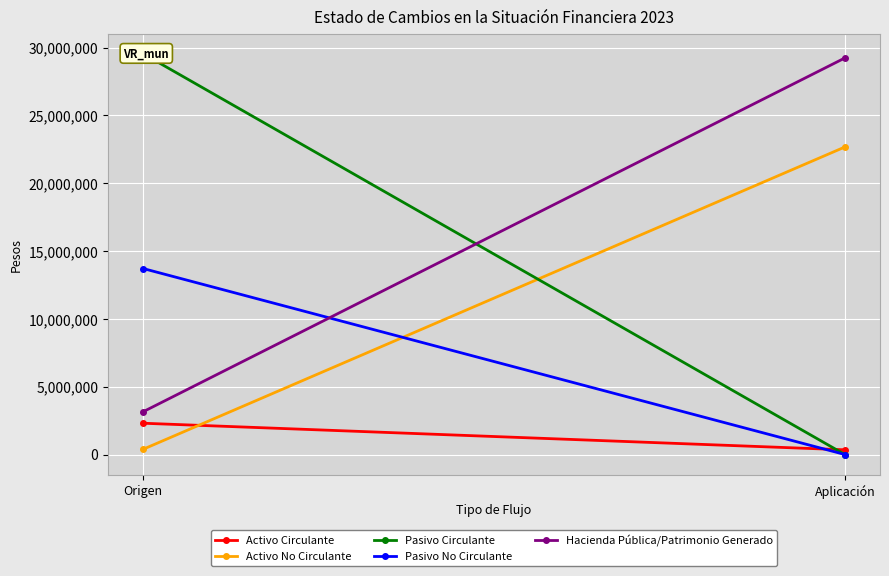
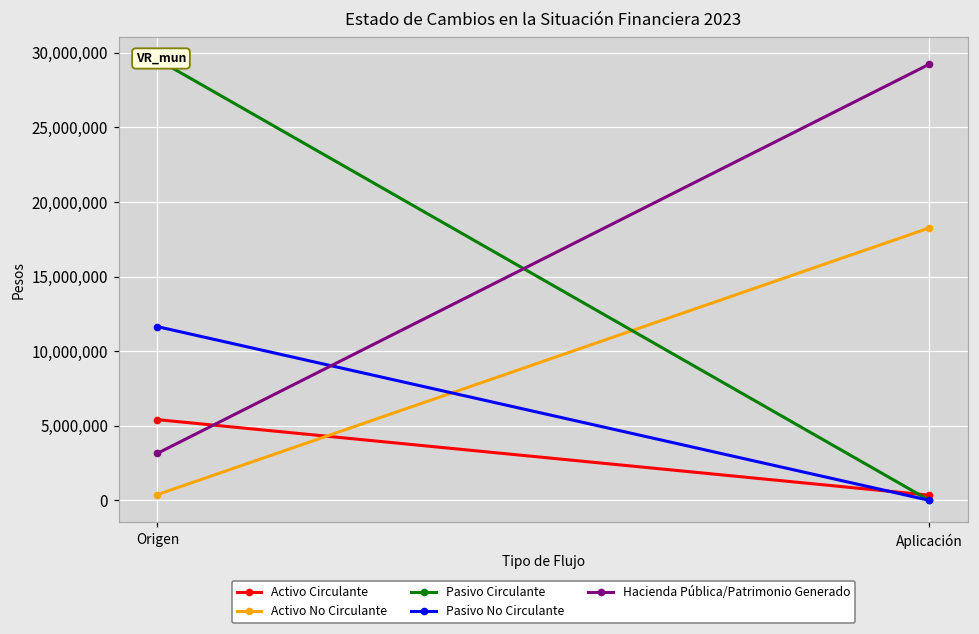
Activo Circulante, Origen: 2,300,000 -> 5,400,000
Pasivo No Circulante, Origen: 13,700,000 -> 11,600,000
Activo No Circulante, Aplicación: 22,700,000 -> 18,300,000
